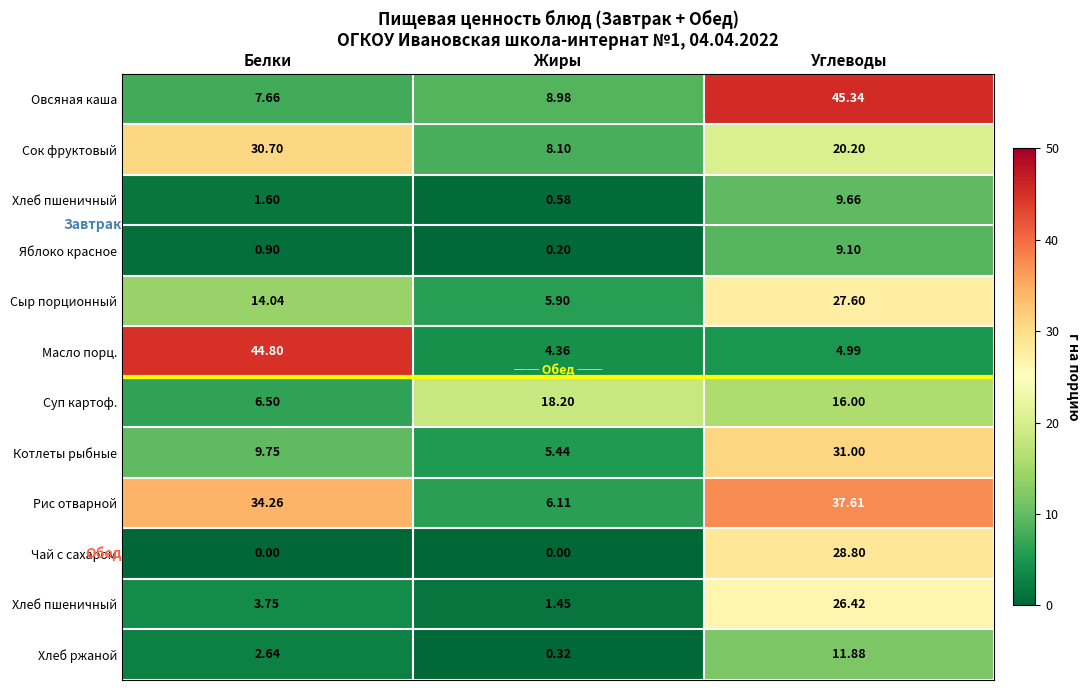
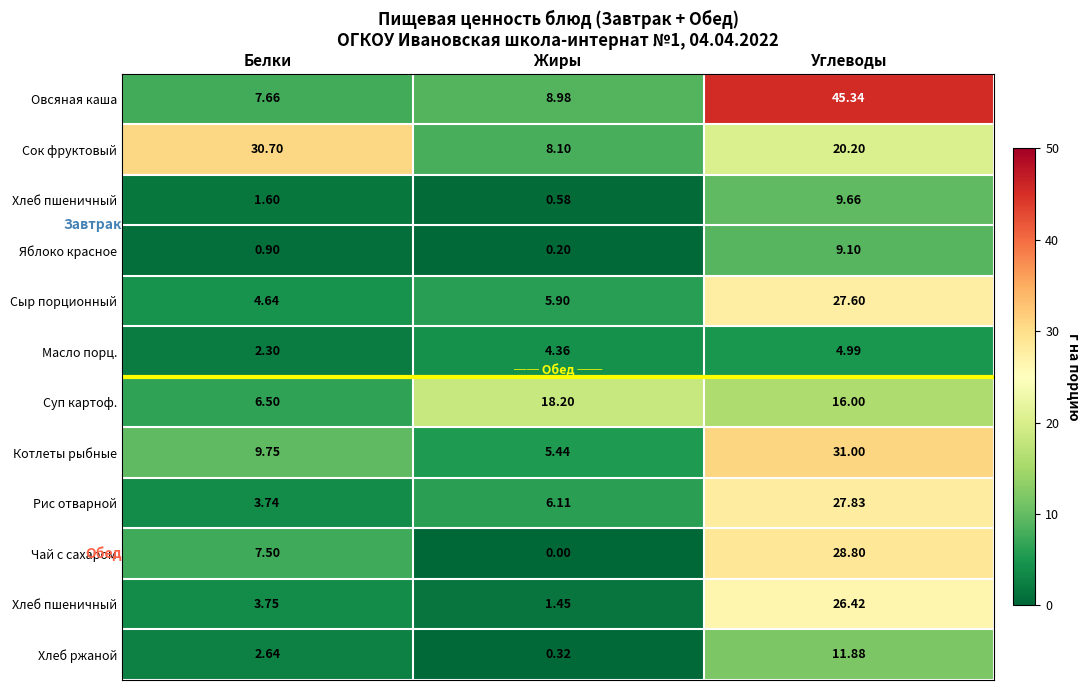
Сыр порционный, Белки: 14.04 -> 4.64
Масло порц., Белки: 44.80 -> 2.30
Рис отварной, Белки: 34.26 -> 3.74
Рис отварной, Углеводы: 37.61 -> 27.83
Чай с сахаром, Белки: 0.00 -> 7.50
